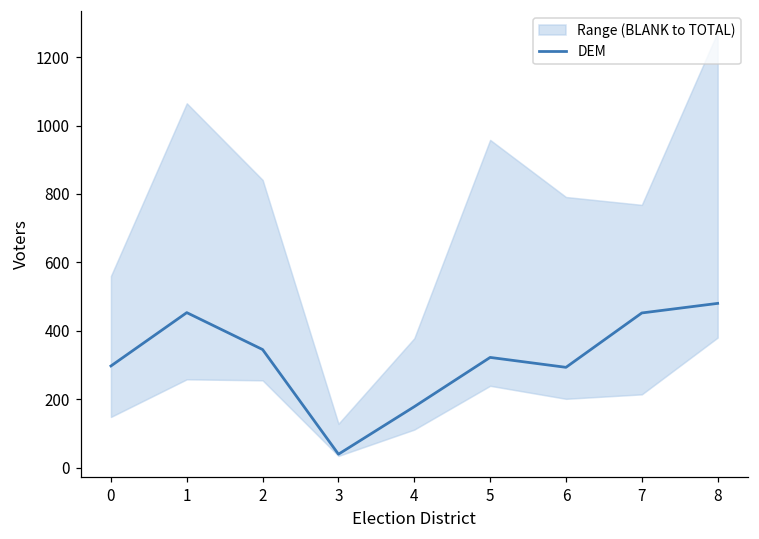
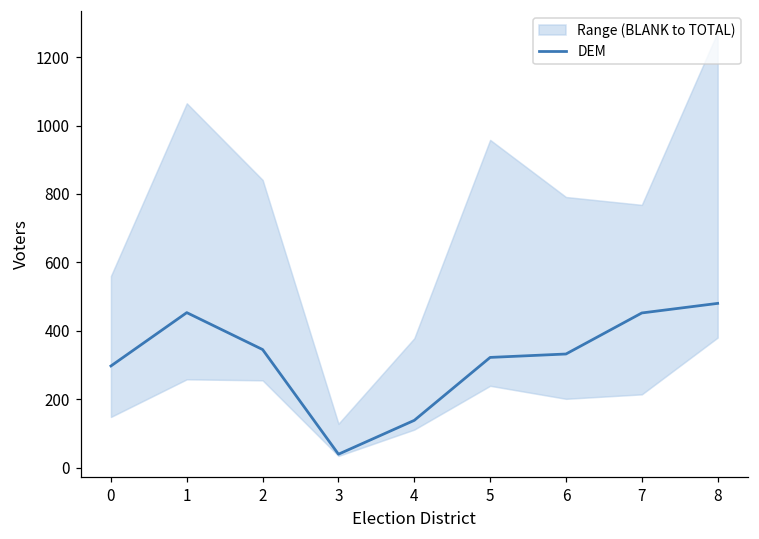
DEM, 4: 180 -> 140
DEM, 6: 290 -> 330
